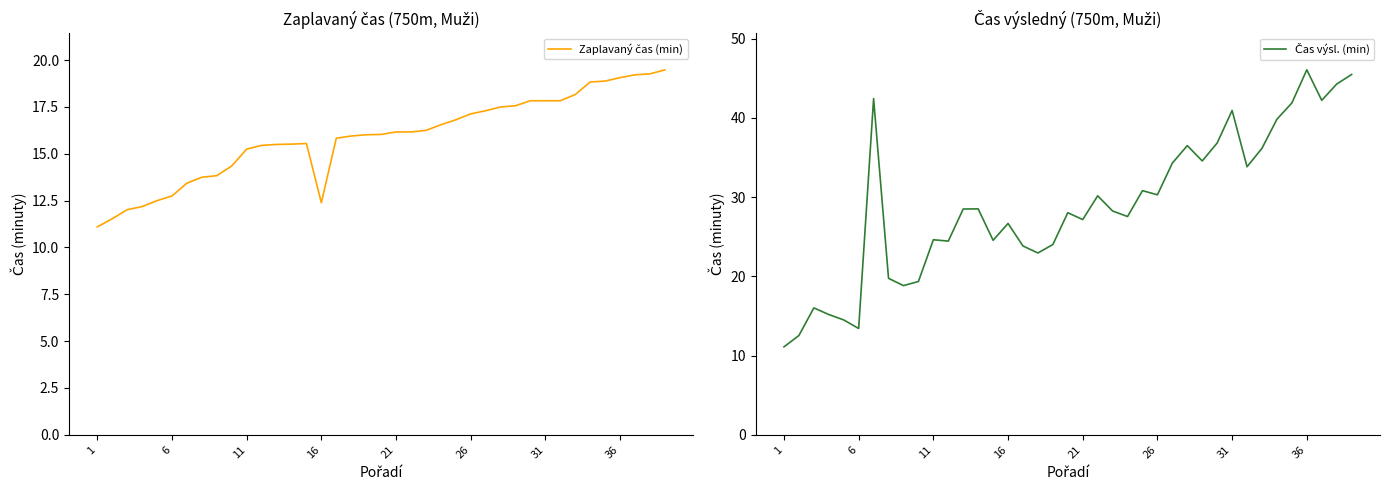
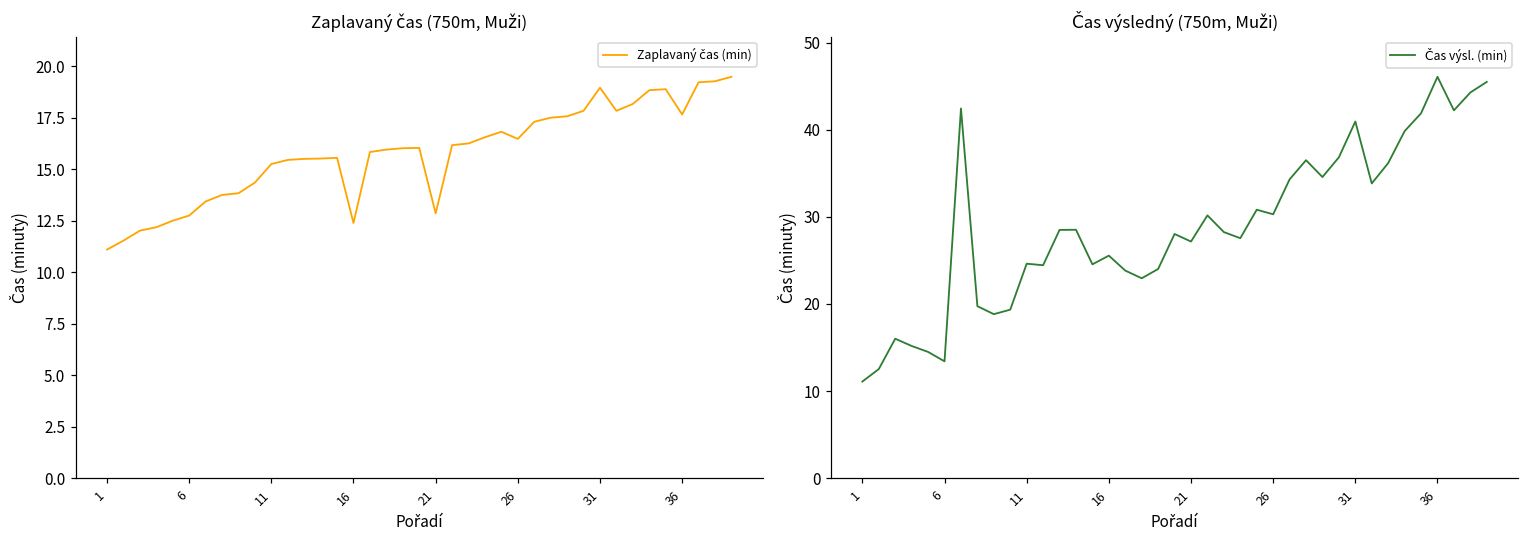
Zaplavaný čas (750m, Muži), 21: 16.2 -> 12.9
Zaplavaný čas (750m, Muži), 26: 17.1 -> 16.5
Zaplavaný čas (750m, Muži), 31: 17.8 -> 19.0
Zaplavaný čas (750m, Muži), 36: 19.1 -> 17.7
Čas výsledný (750m, Muži), 16: 27 -> 26
